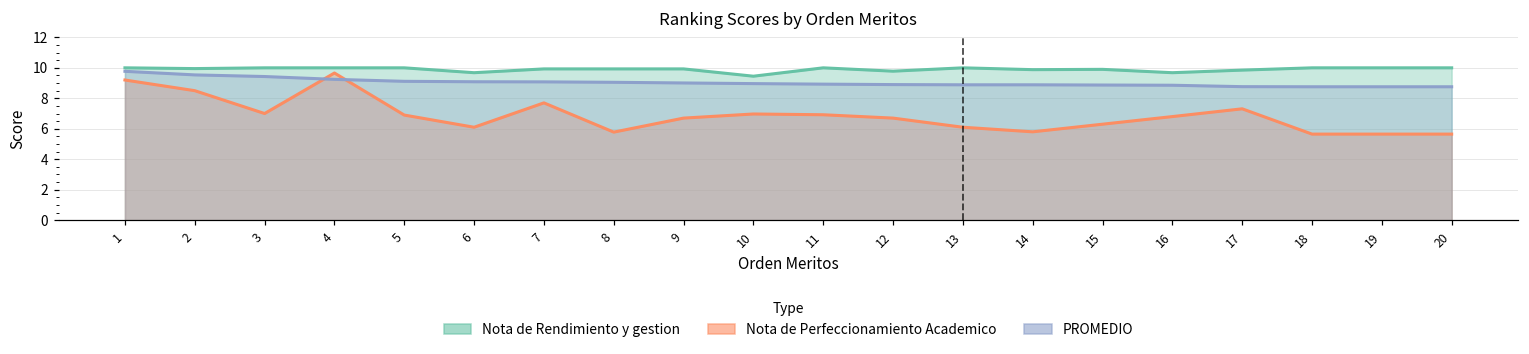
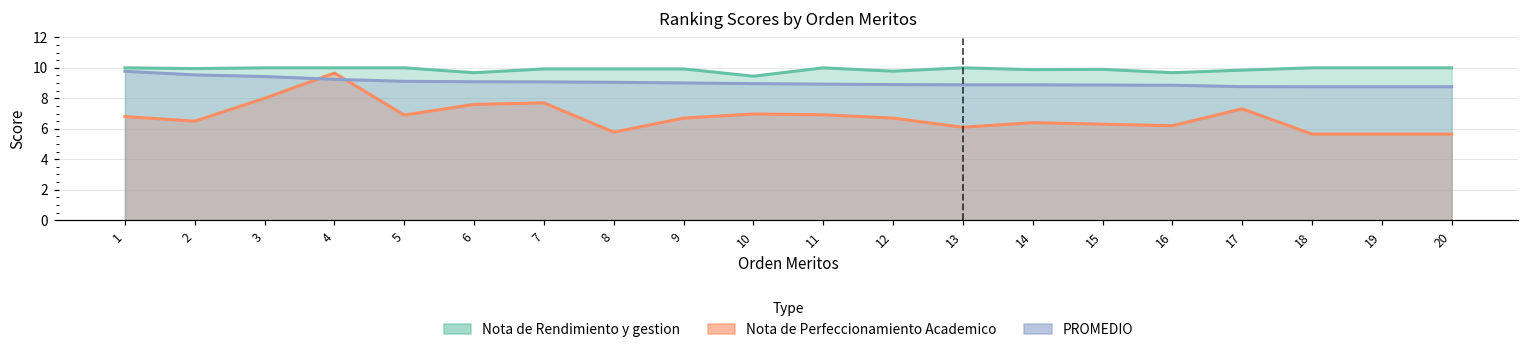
Nota de Perfeccionamiento Academico, 1: 9.2 -> 6.8
Nota de Perfeccionamiento Academico, 2: 8.5 -> 6.5
Nota de Perfeccionamiento Academico, 3: 7 -> 8
Nota de Perfeccionamiento Academico, 6: 6.1 -> 7.6
Nota de Perfeccionamiento Academico, 14: 5.8 -> 6.4
Nota de Perfeccionamiento Academico, 16: 6.8 -> 6.2
